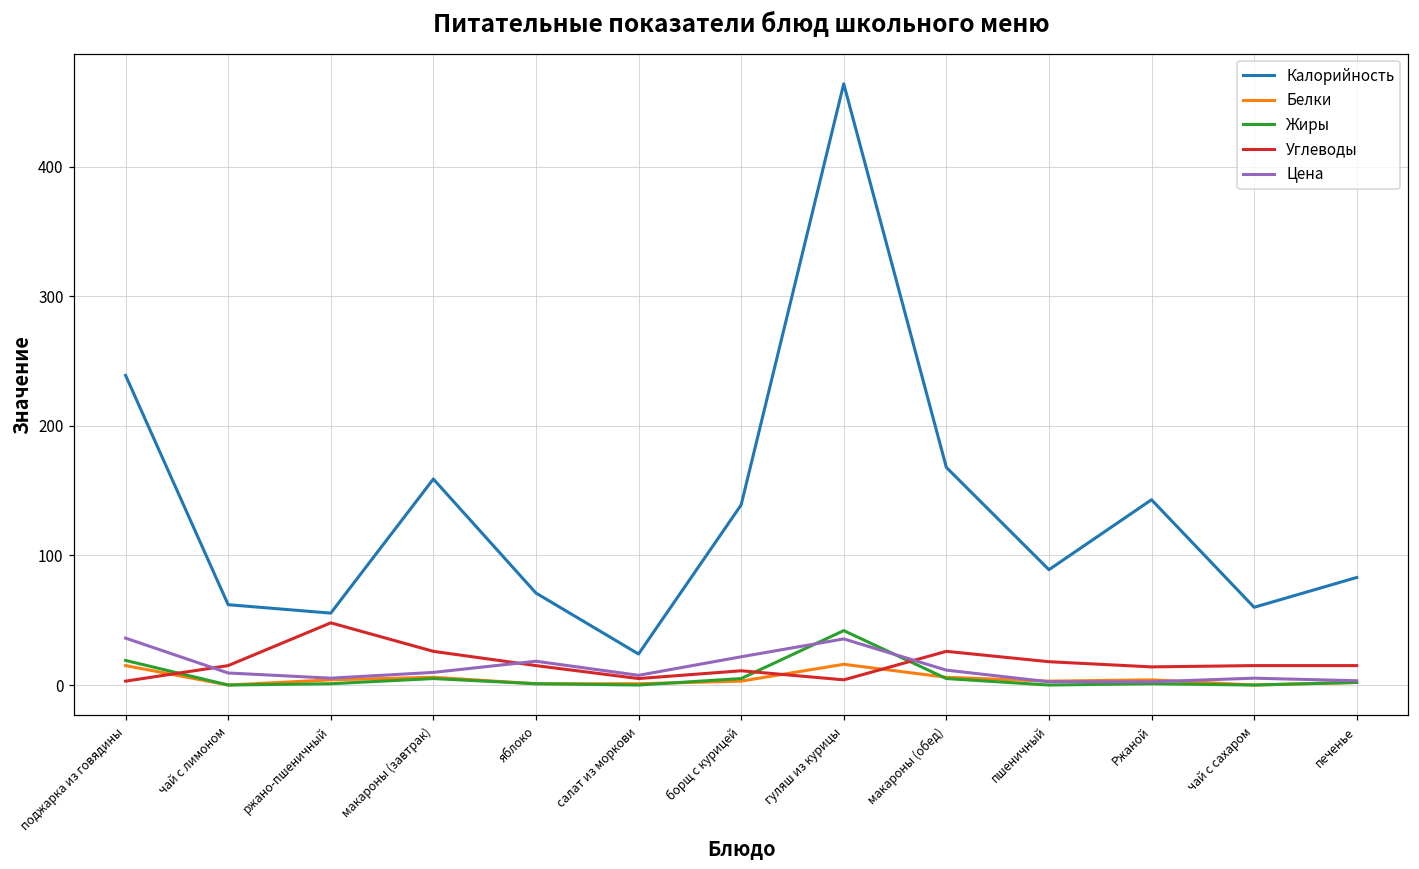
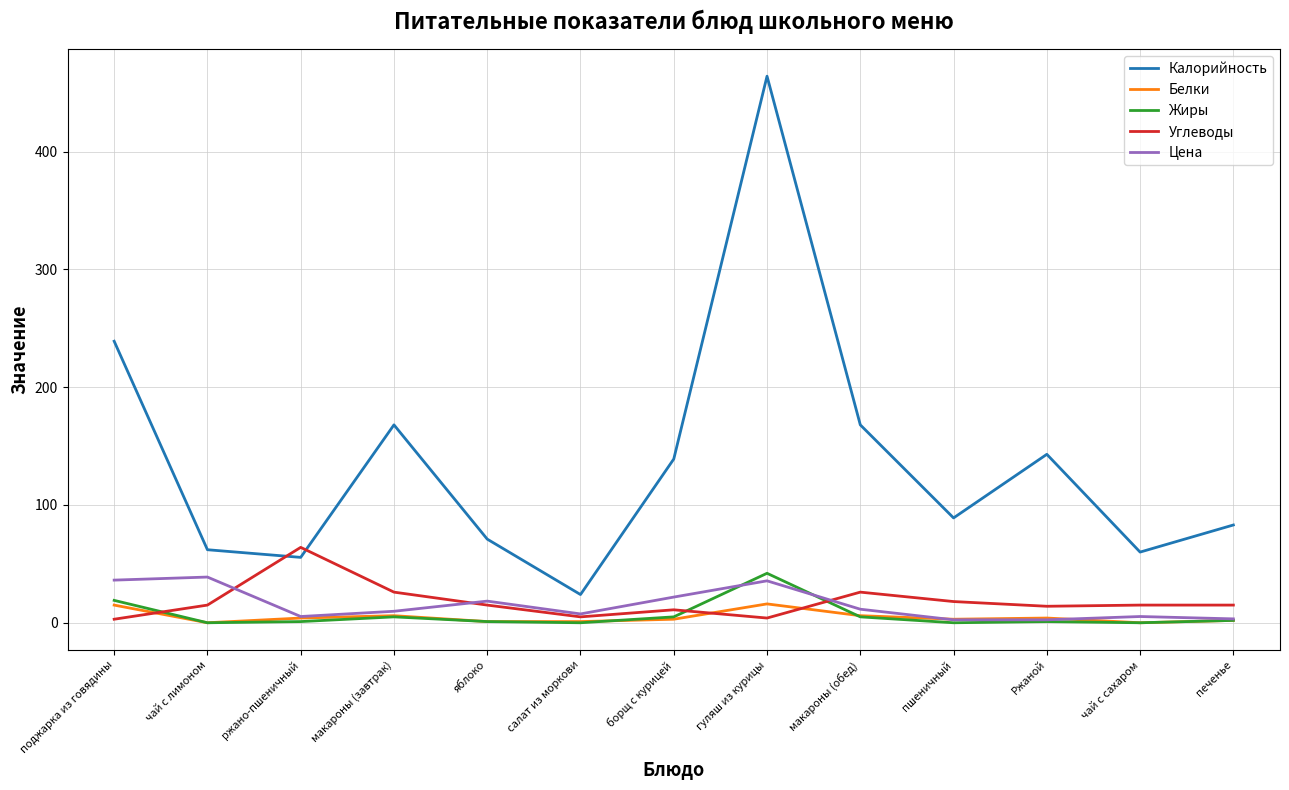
Цена, чай с лимоном: 9 -> 39
Углеводы, ржано-пшеничный: 48 -> 64
Калорийность, макароны (завтрак): 159 -> 168
